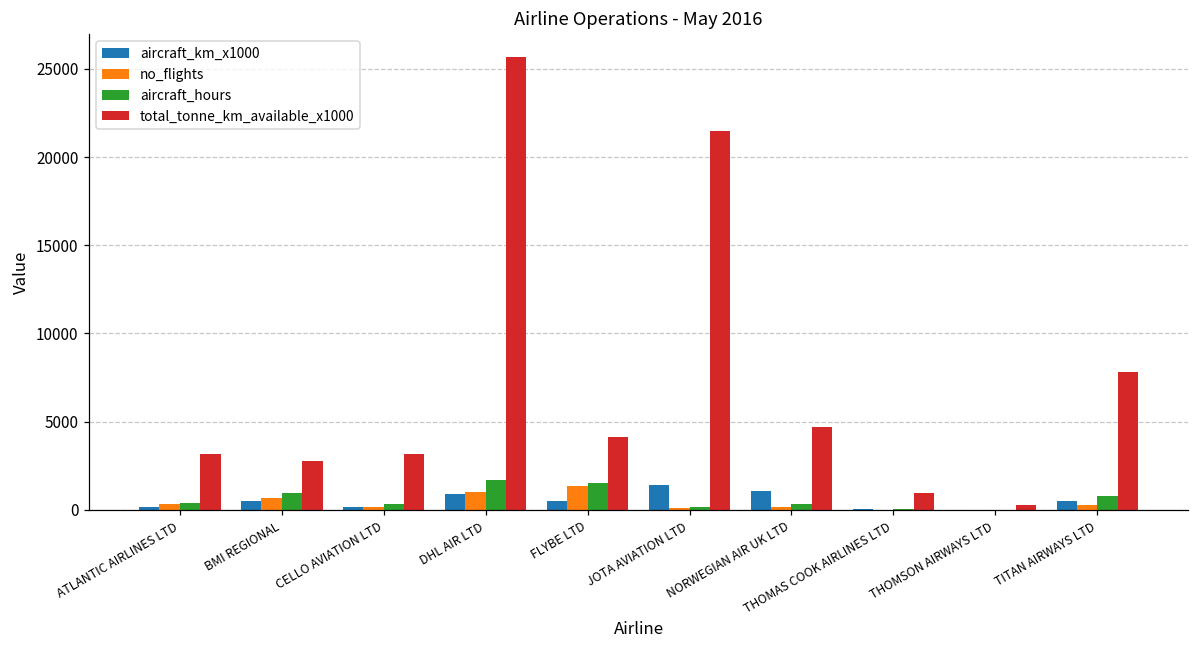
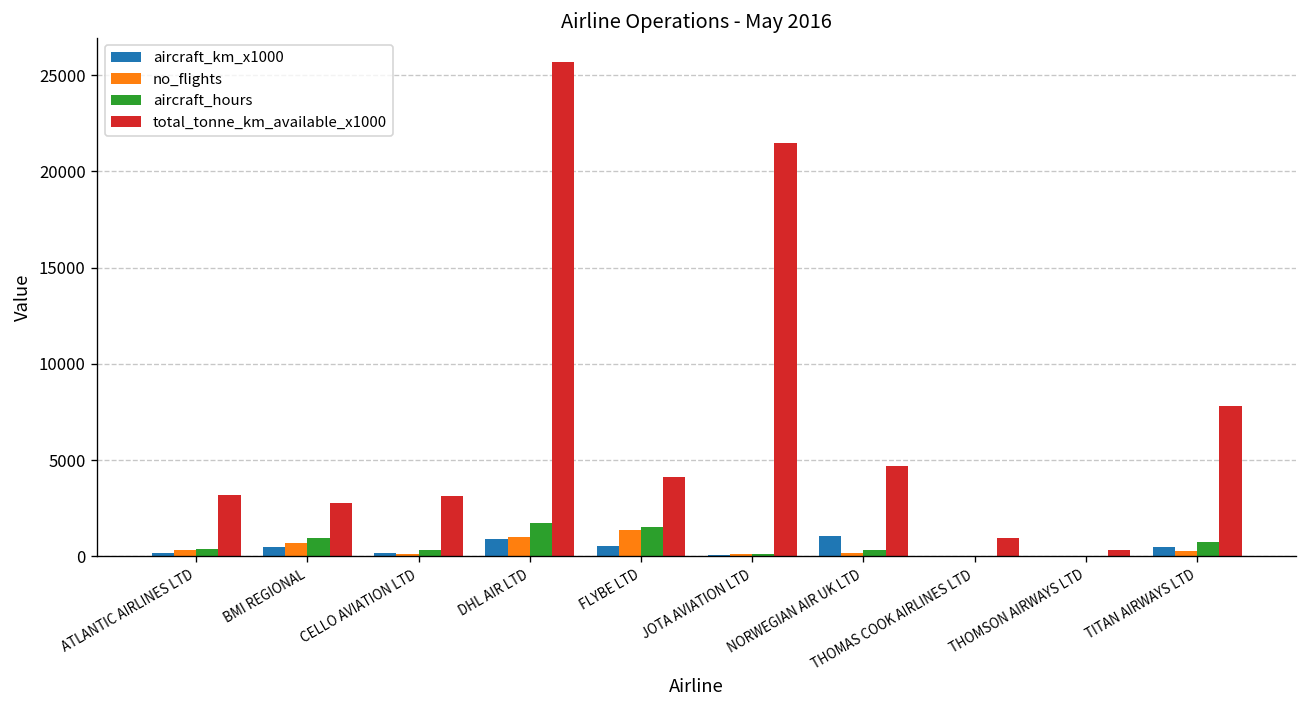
aircraft_km_x1000, JOTA AVIATION LTD: 1400 -> 100
